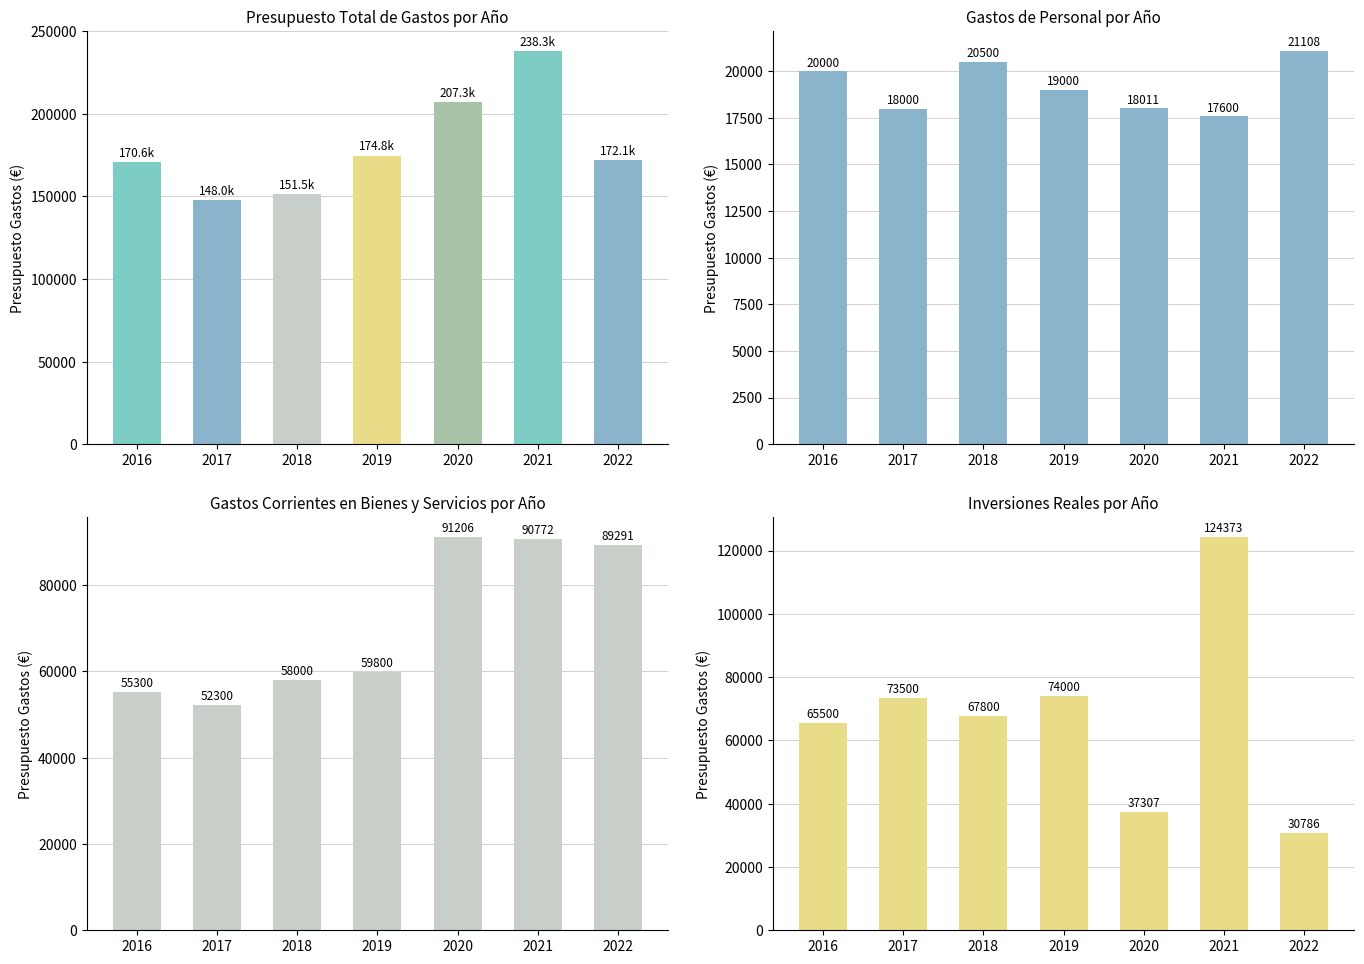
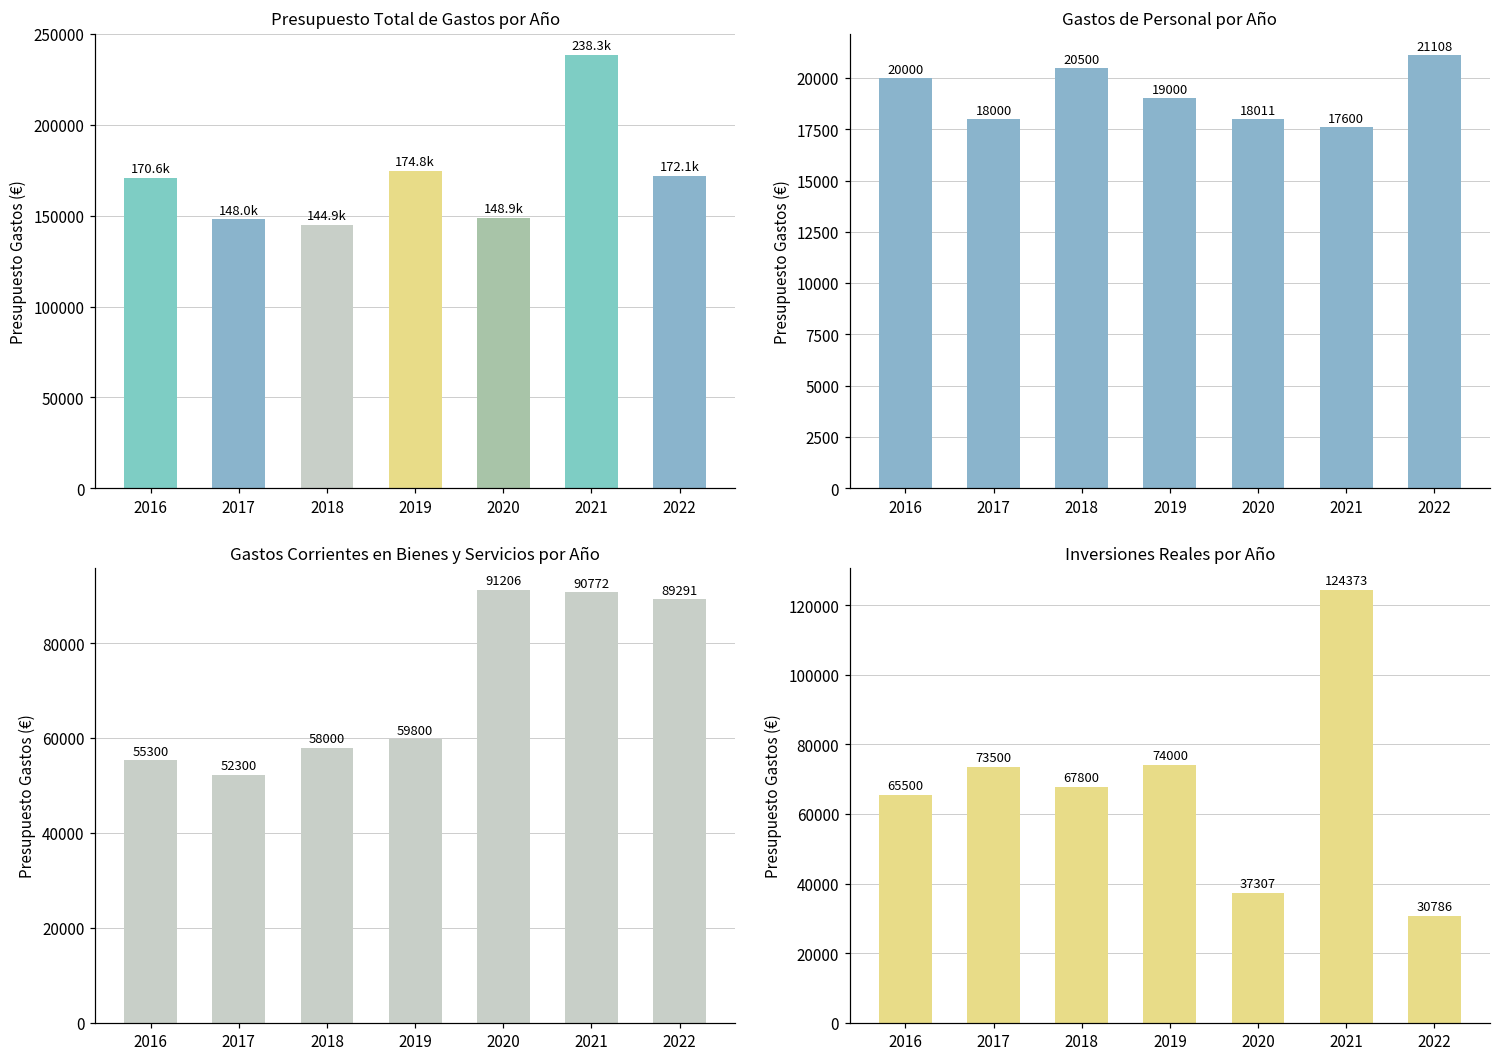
Presupuesto Total de Gastos por Año, 2018: 151.5k -> 144.9k
Presupuesto Total de Gastos por Año, 2020: 207.3k -> 148.9k
